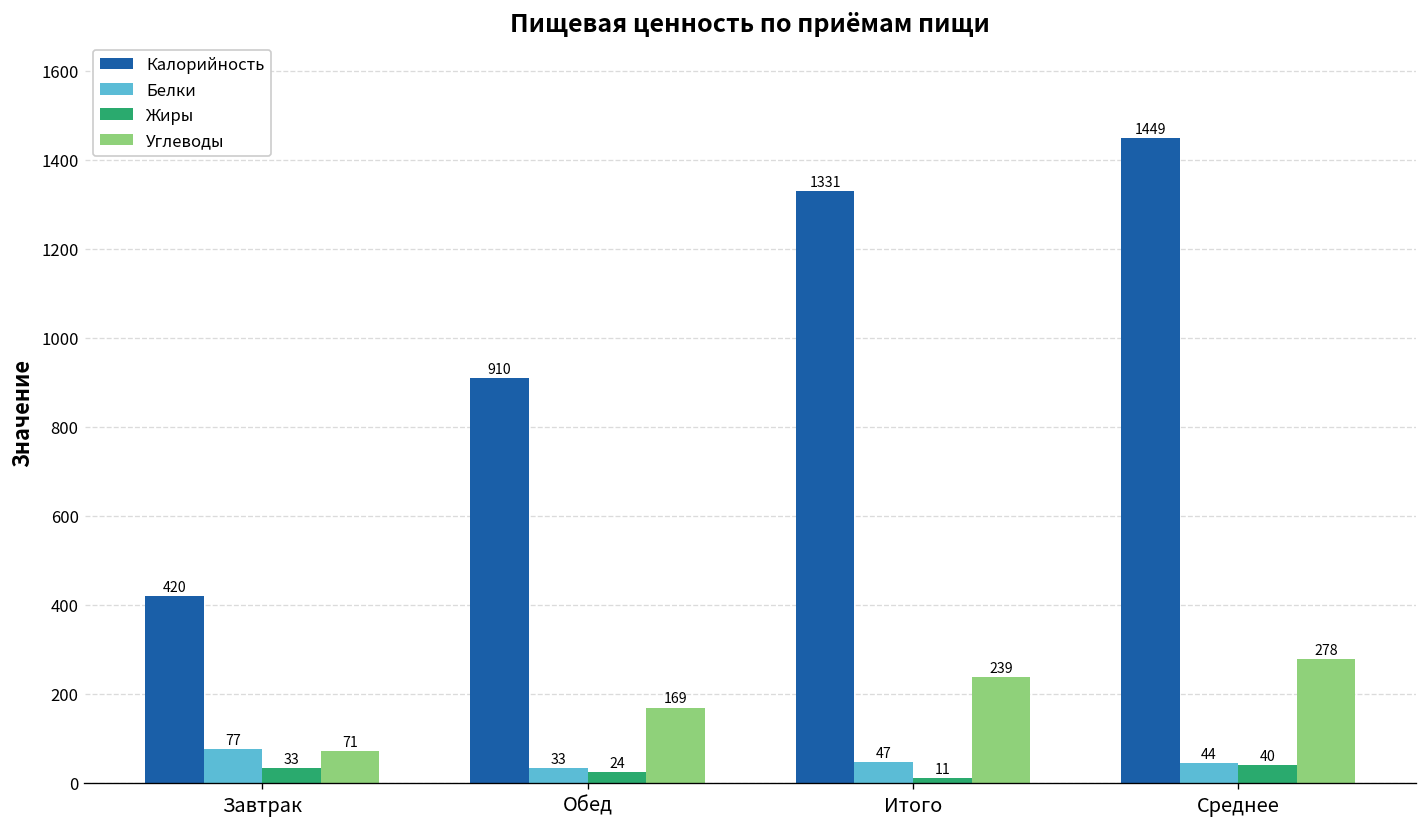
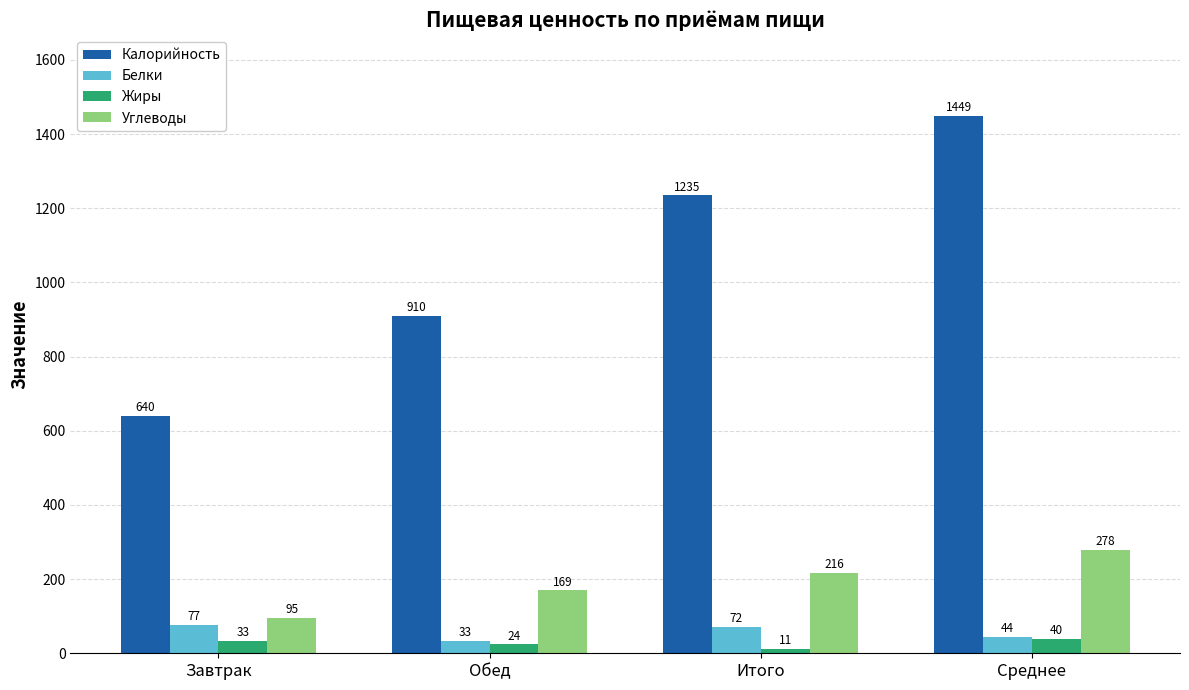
Калорийность, Завтрак: 420 -> 640
Углеводы, Завтрак: 71 -> 95
Калорийность, Итого: 1331 -> 1235
Белки, Итого: 47 -> 72
Углеводы, Итого: 239 -> 216
